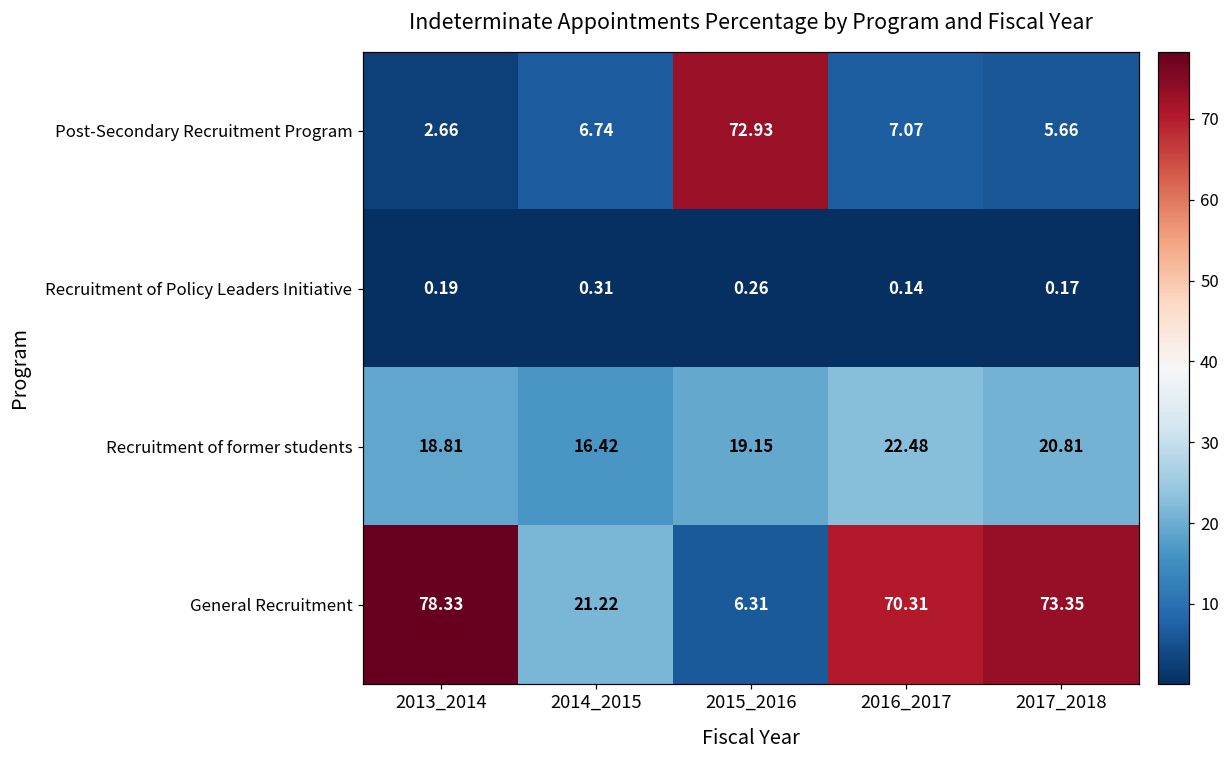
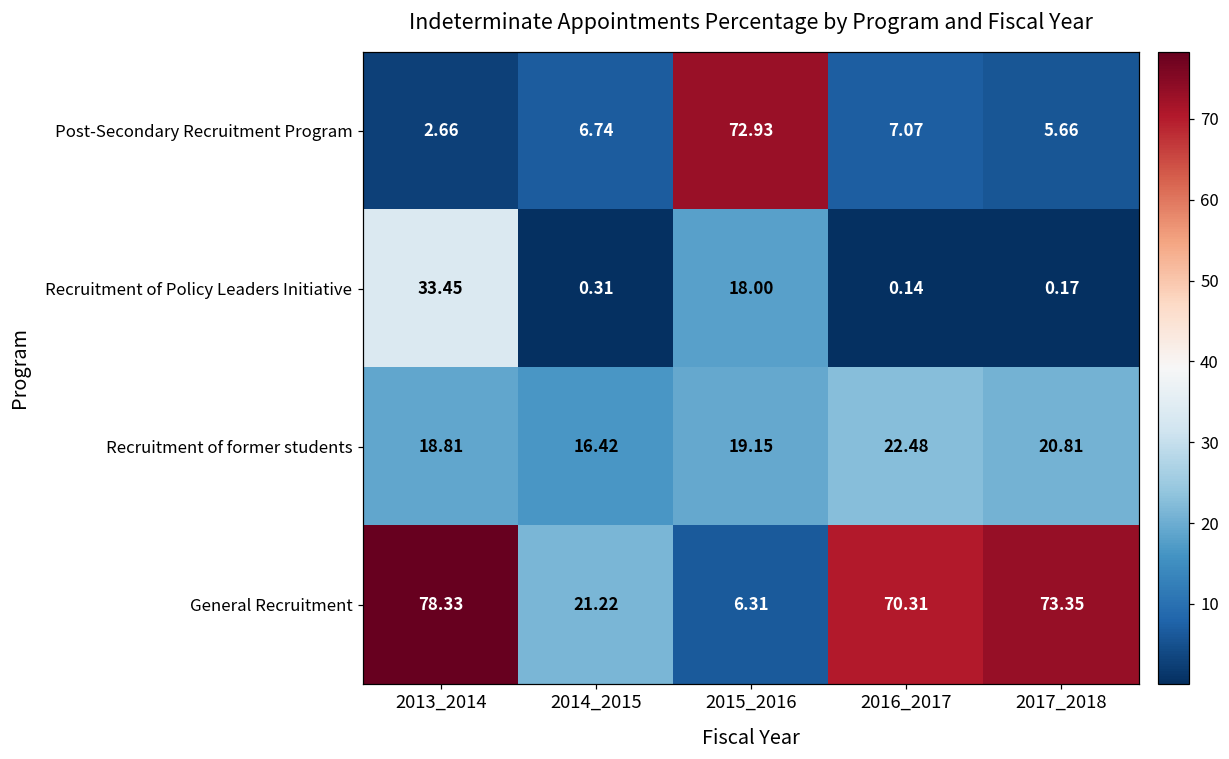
Recruitment of Policy Leaders Initiative, 2013_2014: 0.19 -> 33.45
Recruitment of Policy Leaders Initiative, 2015_2016: 0.26 -> 18.00
